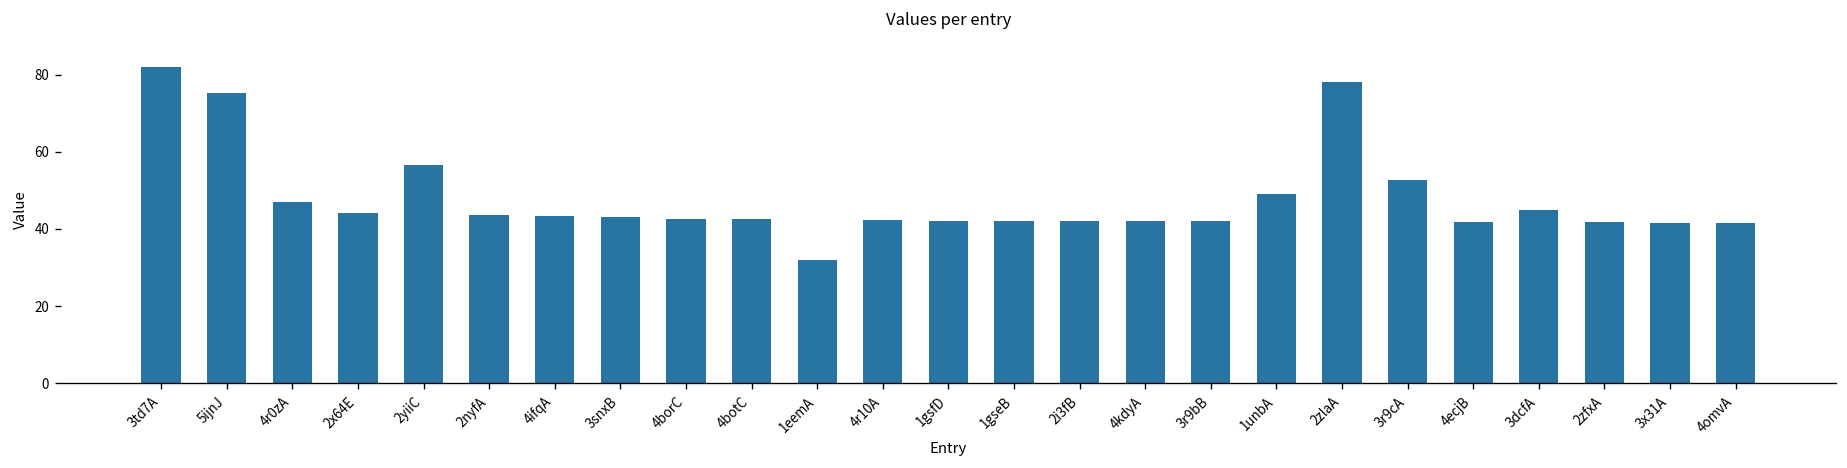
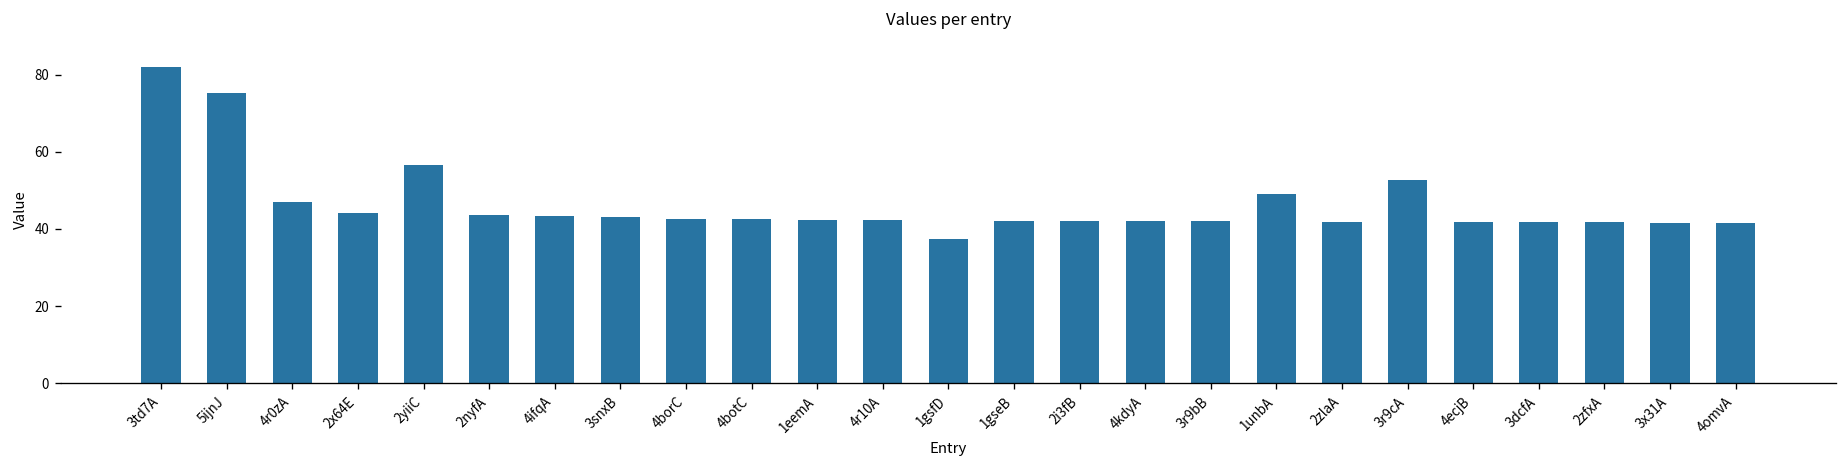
1eemA: 32 -> 42
1gsfD: 42 -> 37
2zlaA: 78 -> 42
3dcfA: 45 -> 42
